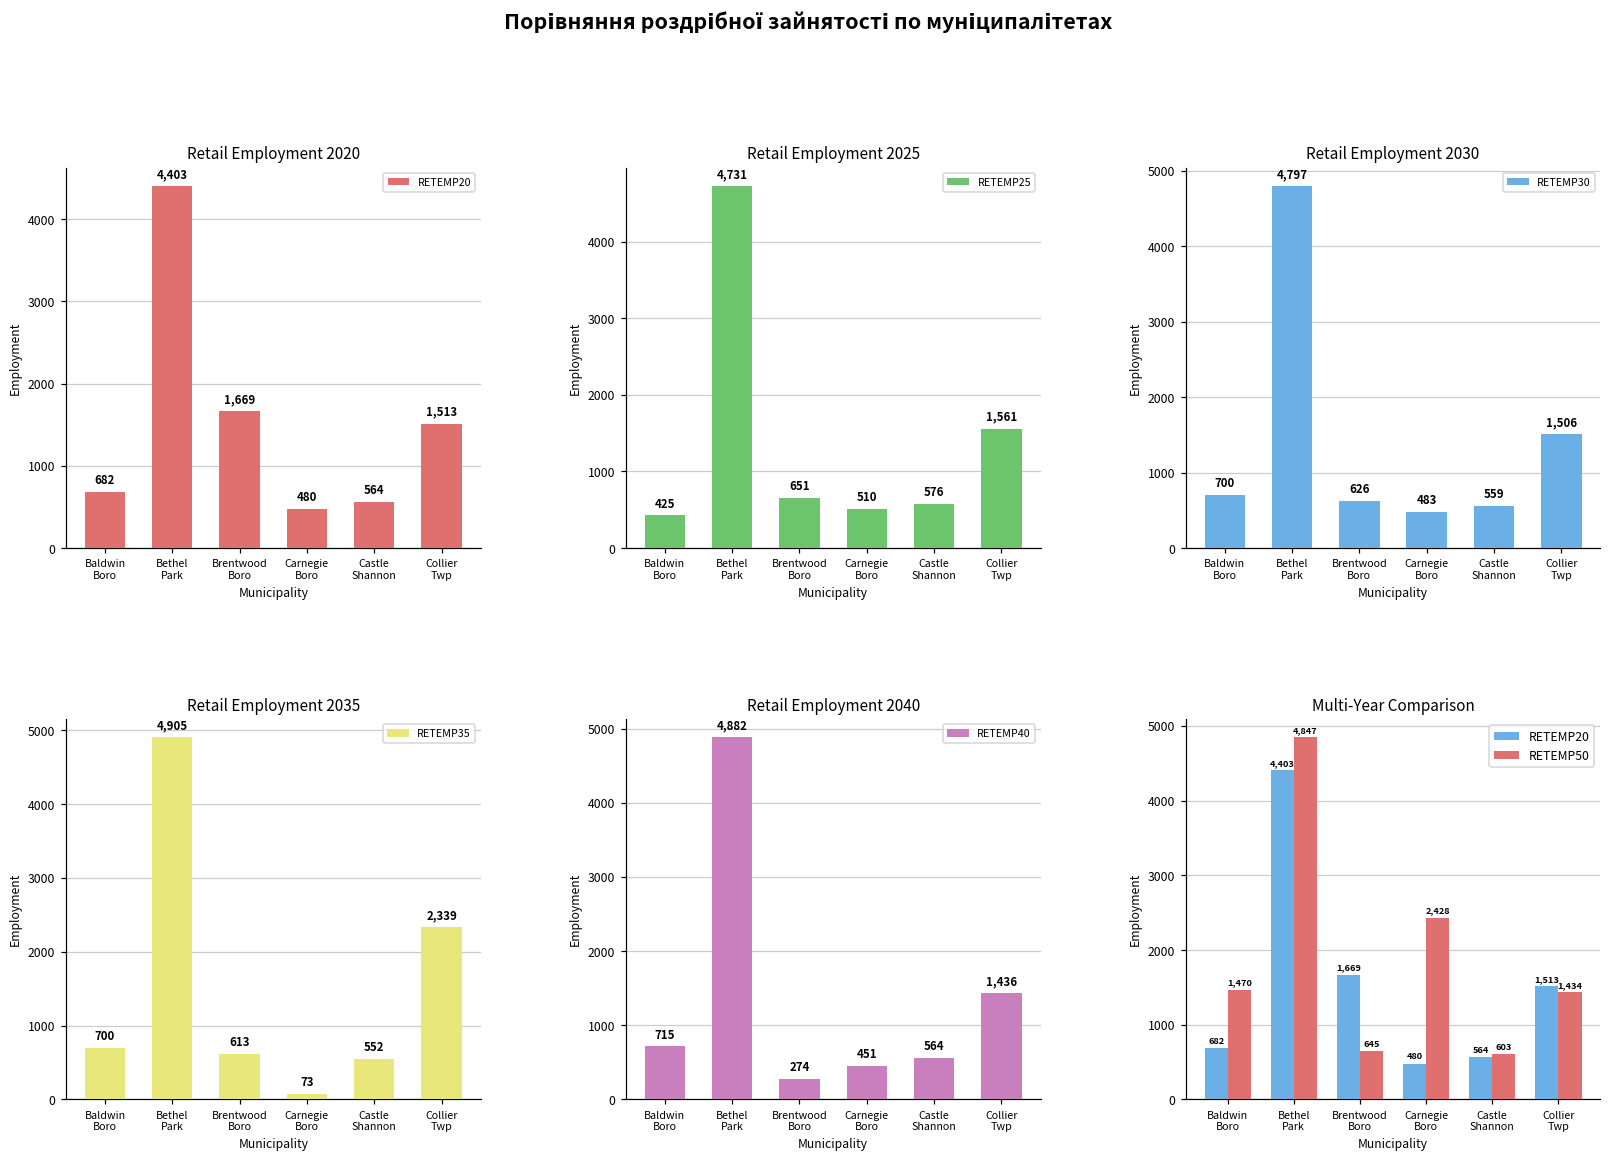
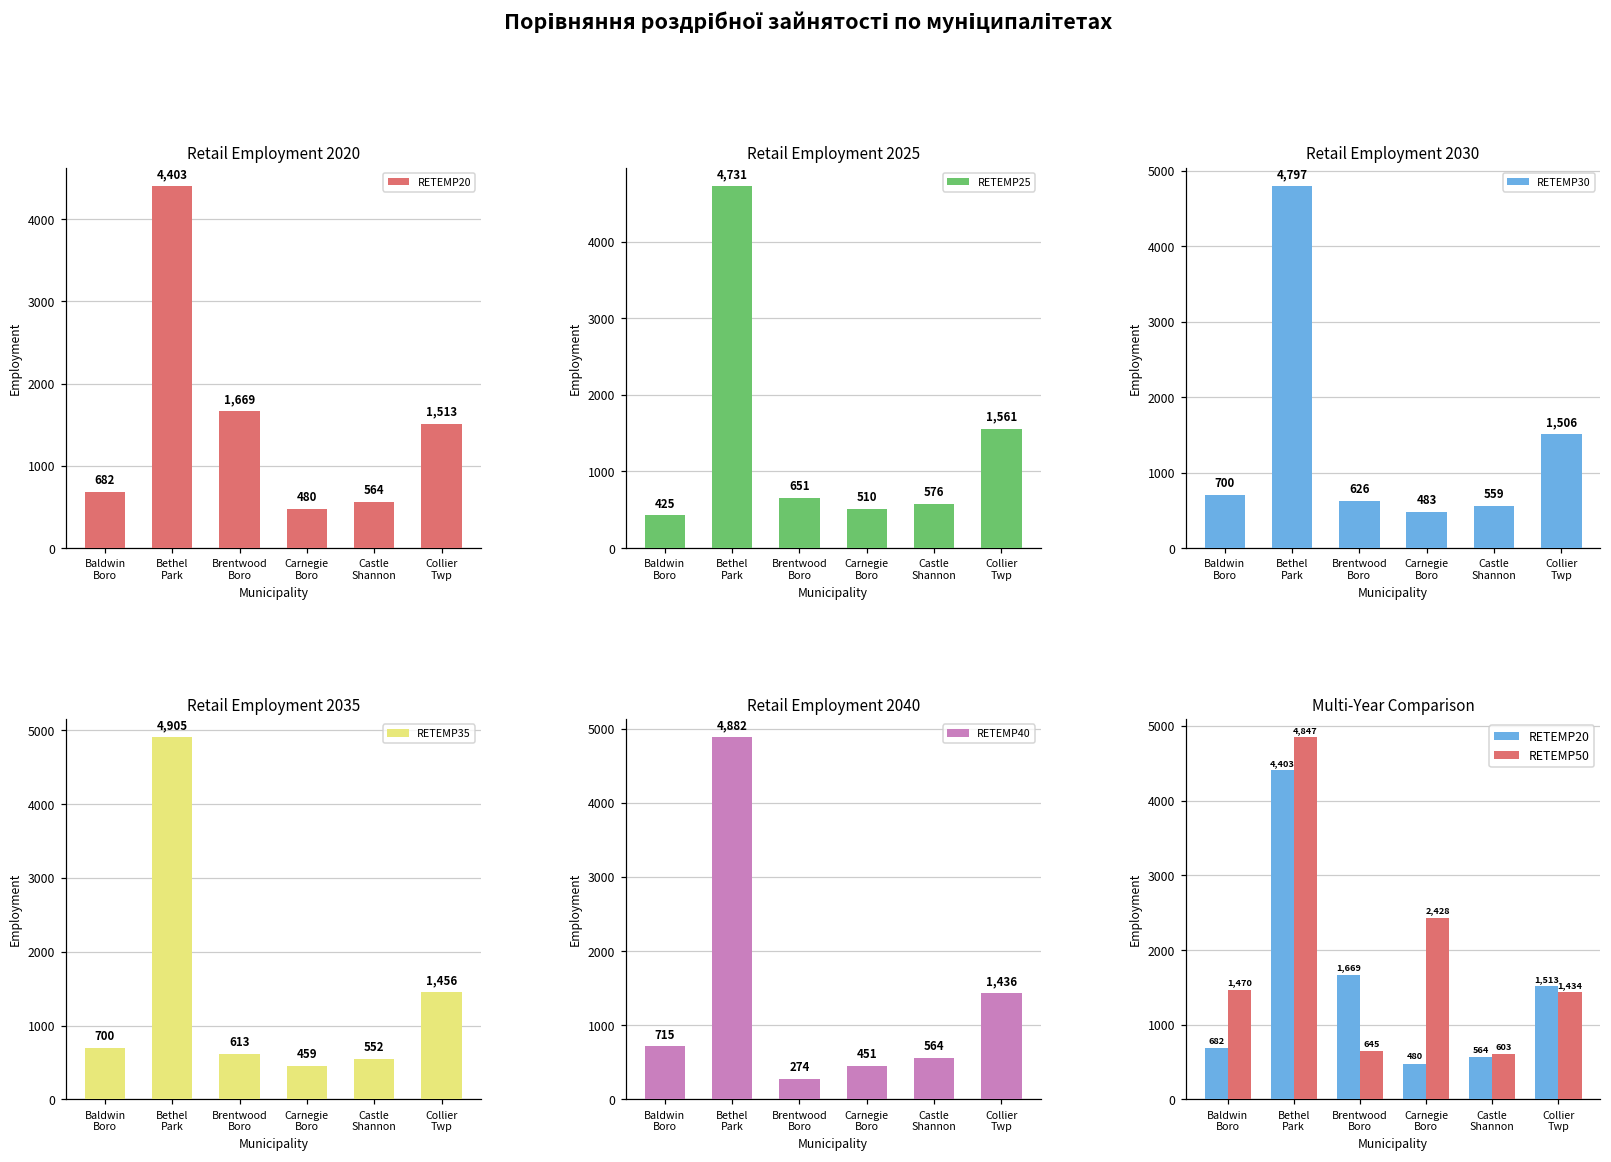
Retail Employment 2035, Carnegie Boro: 73 -> 459
Retail Employment 2035, Collier Twp: 2,339 -> 1,456
